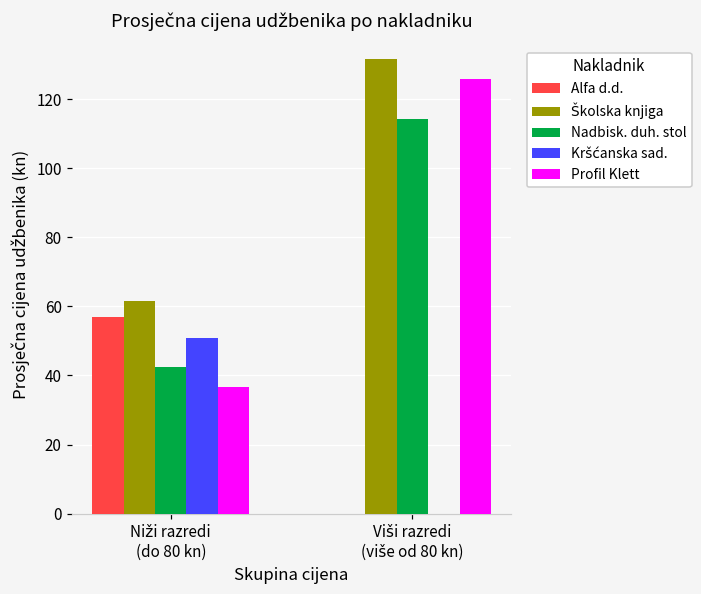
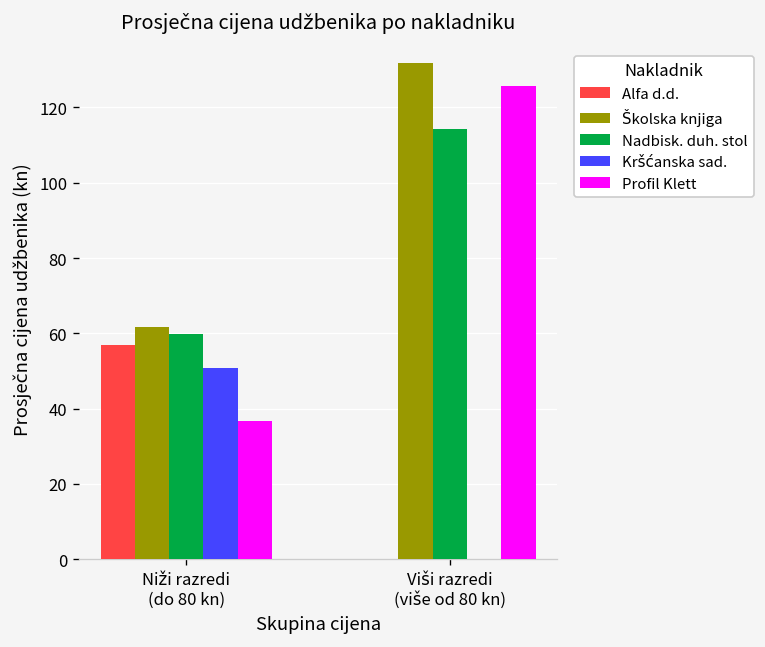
Nadbisk. duh. stol, Niži razredi (do 80 kn): 43 -> 60
